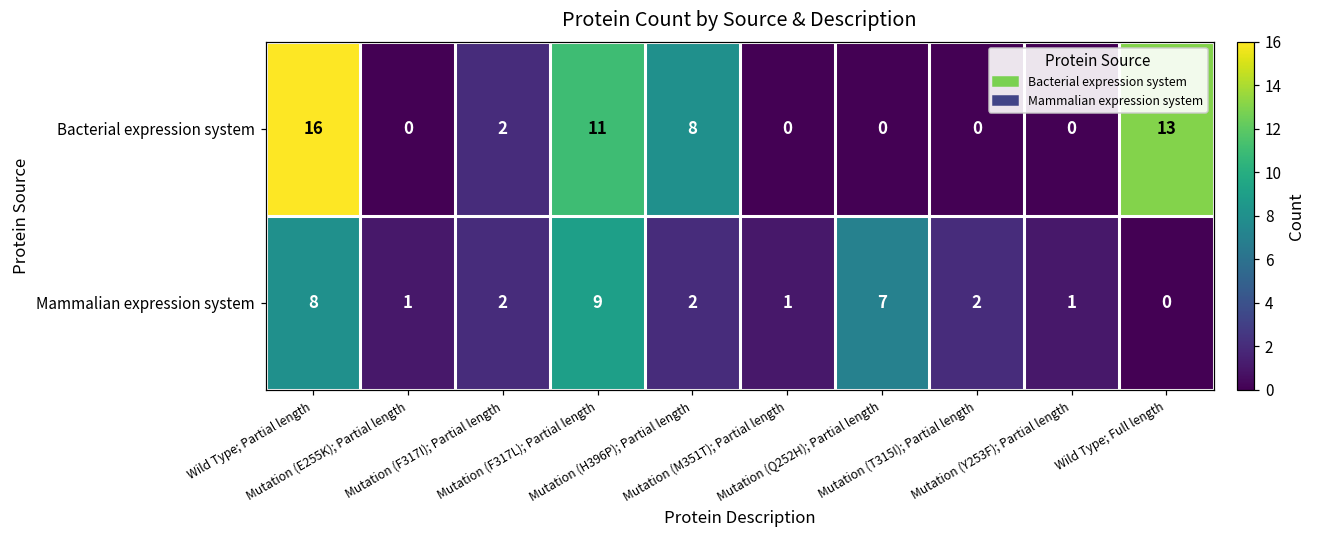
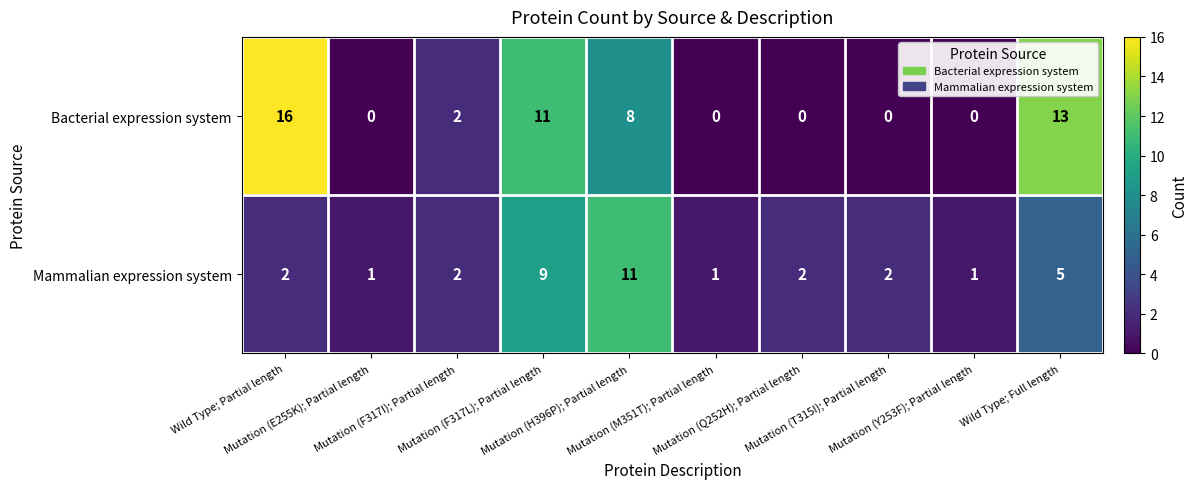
Mammalian expression system, Wild Type; Partial length: 8 -> 2
Mammalian expression system, Mutation (H396P); Partial length: 2 -> 11
Mammalian expression system, Mutation (Q252H); Partial length: 7 -> 2
Mammalian expression system, Wild Type; Full length: 0 -> 5
